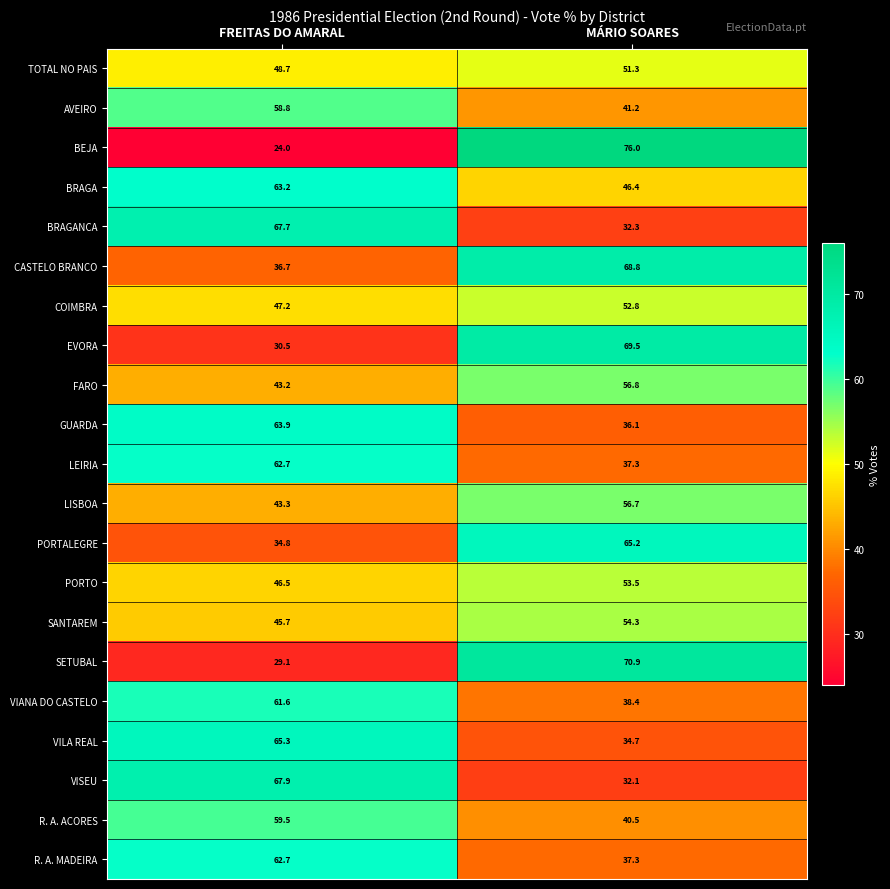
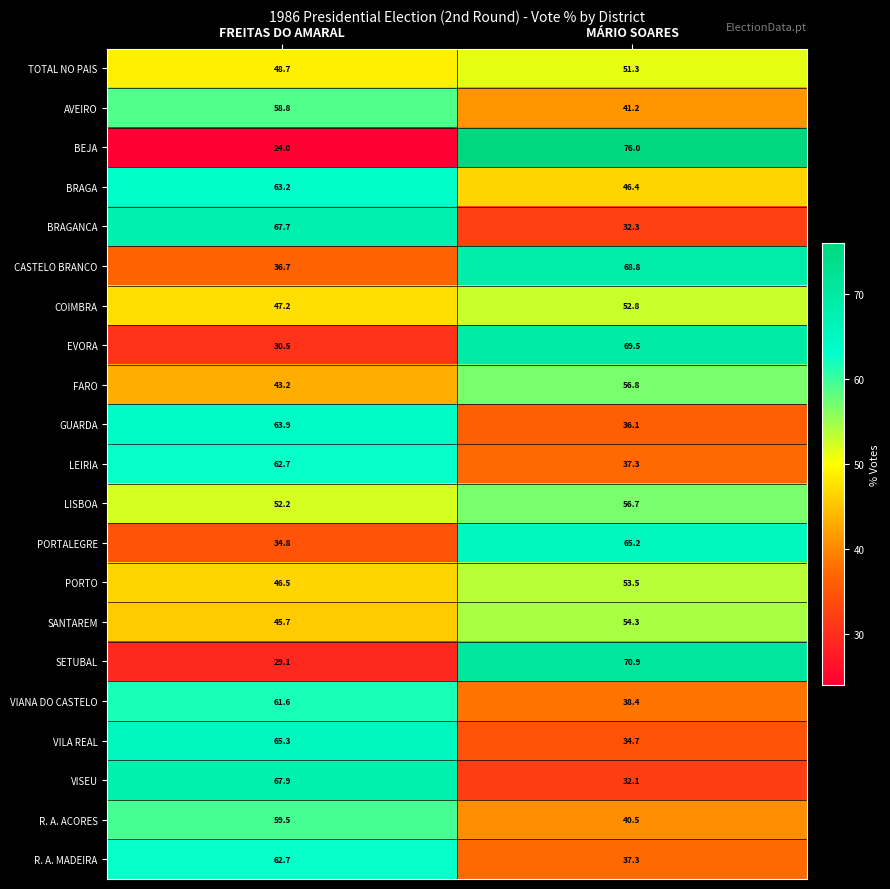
LISBOA, FREITAS DO AMARAL: 43.3 -> 52.2
